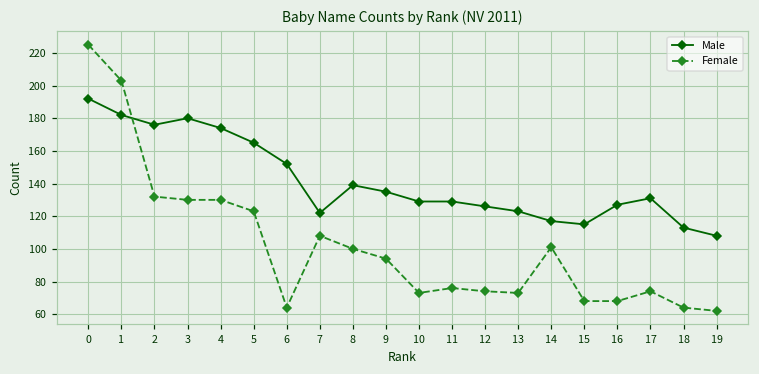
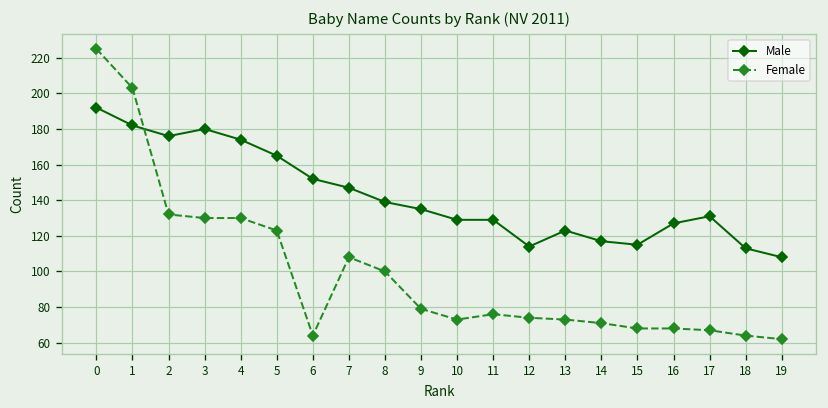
Male, 7: 122 -> 147
Female, 9: 94 -> 79
Male, 12: 126 -> 114
Female, 14: 101 -> 71
Female, 17: 74 -> 67
